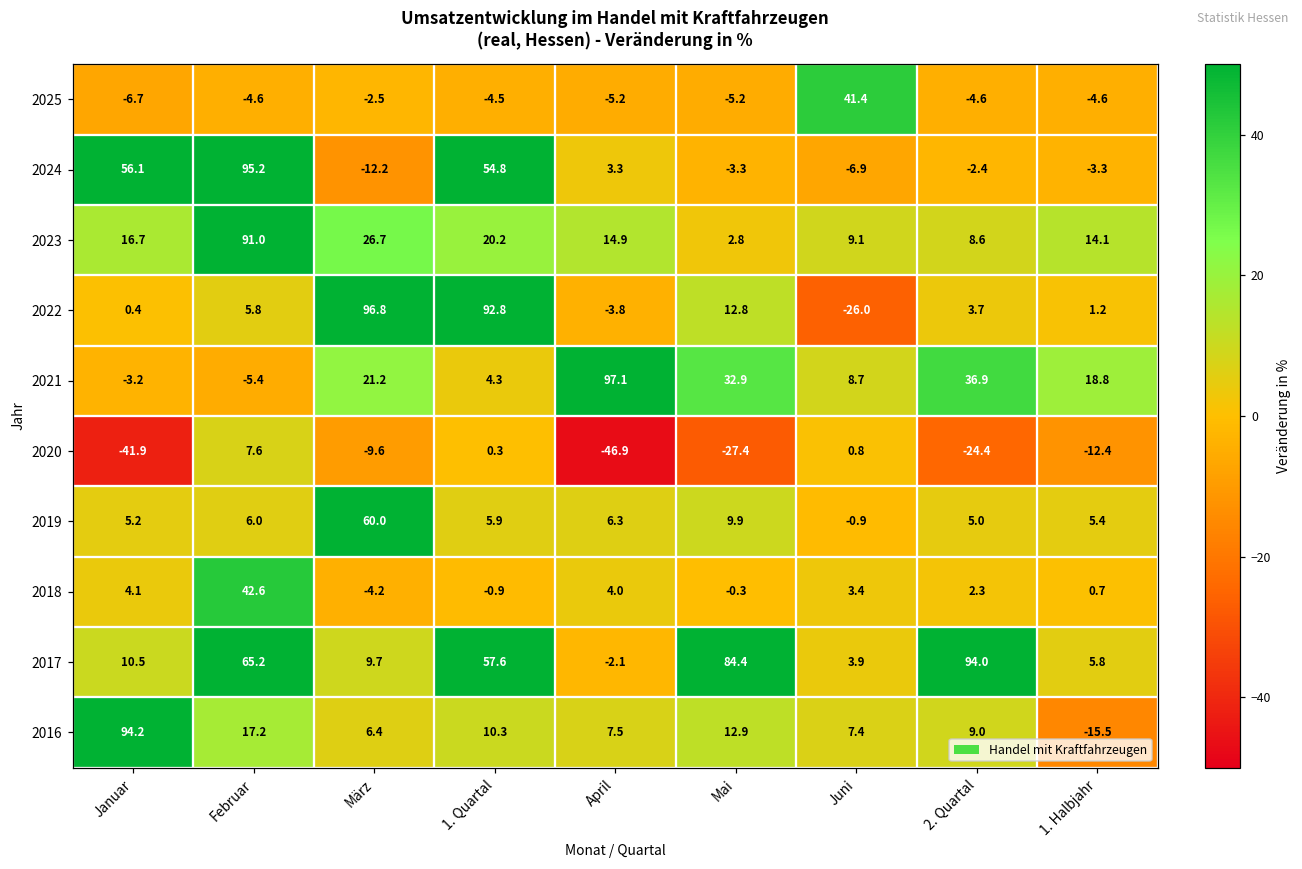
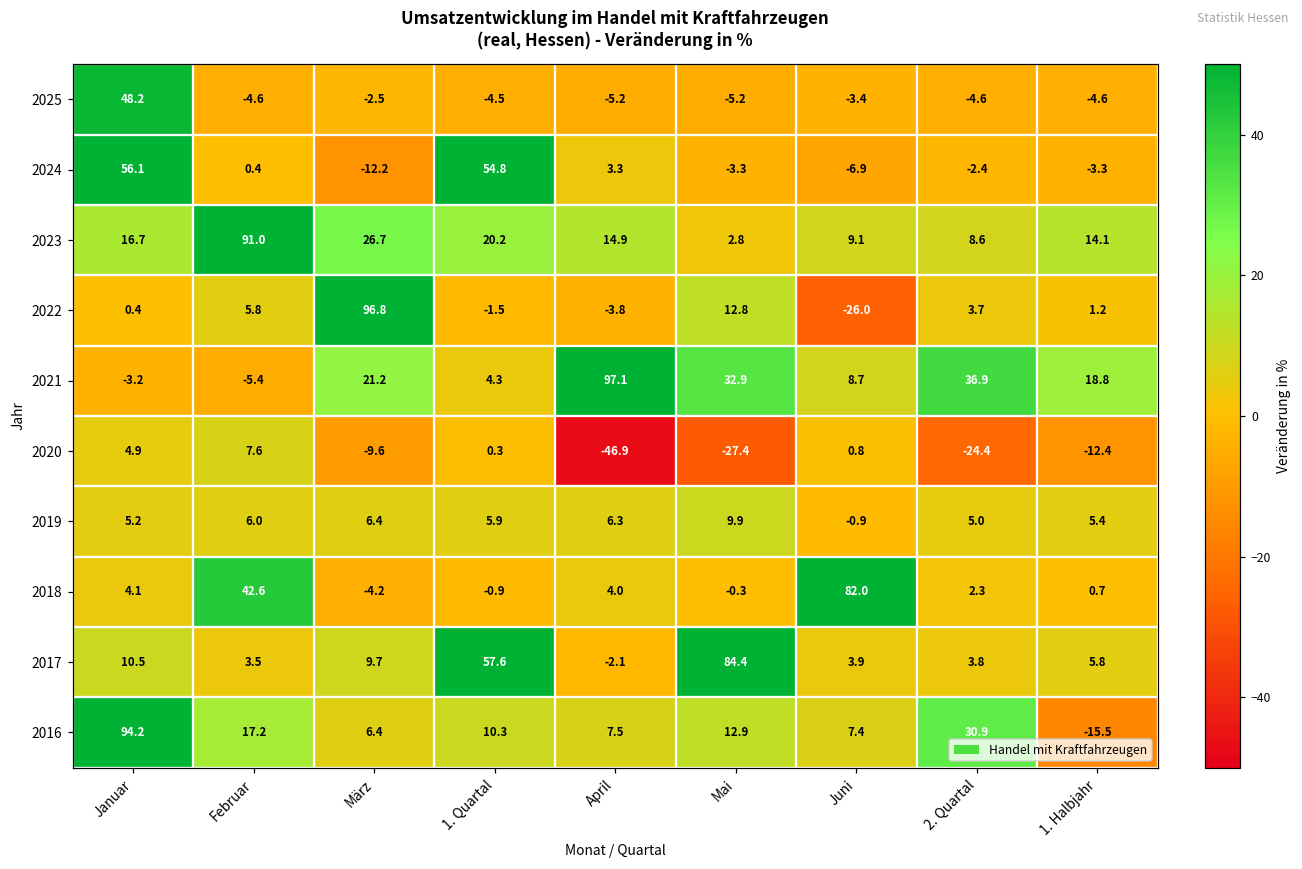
2025, Januar: -6.7 -> 48.2
2025, Juni: 41.4 -> -3.4
2024, Februar: 95.2 -> 0.4
2022, 1. Quartal: 92.8 -> -1.5
2020, Januar: -41.9 -> 4.9
2019, März: 60.0 -> 6.4
2018, Juni: 3.4 -> 82.0
2017, Februar: 65.2 -> 3.5
2017, 2. Quartal: 94.0 -> 3.8
2016, 2. Quartal: 9.0 -> 30.9
